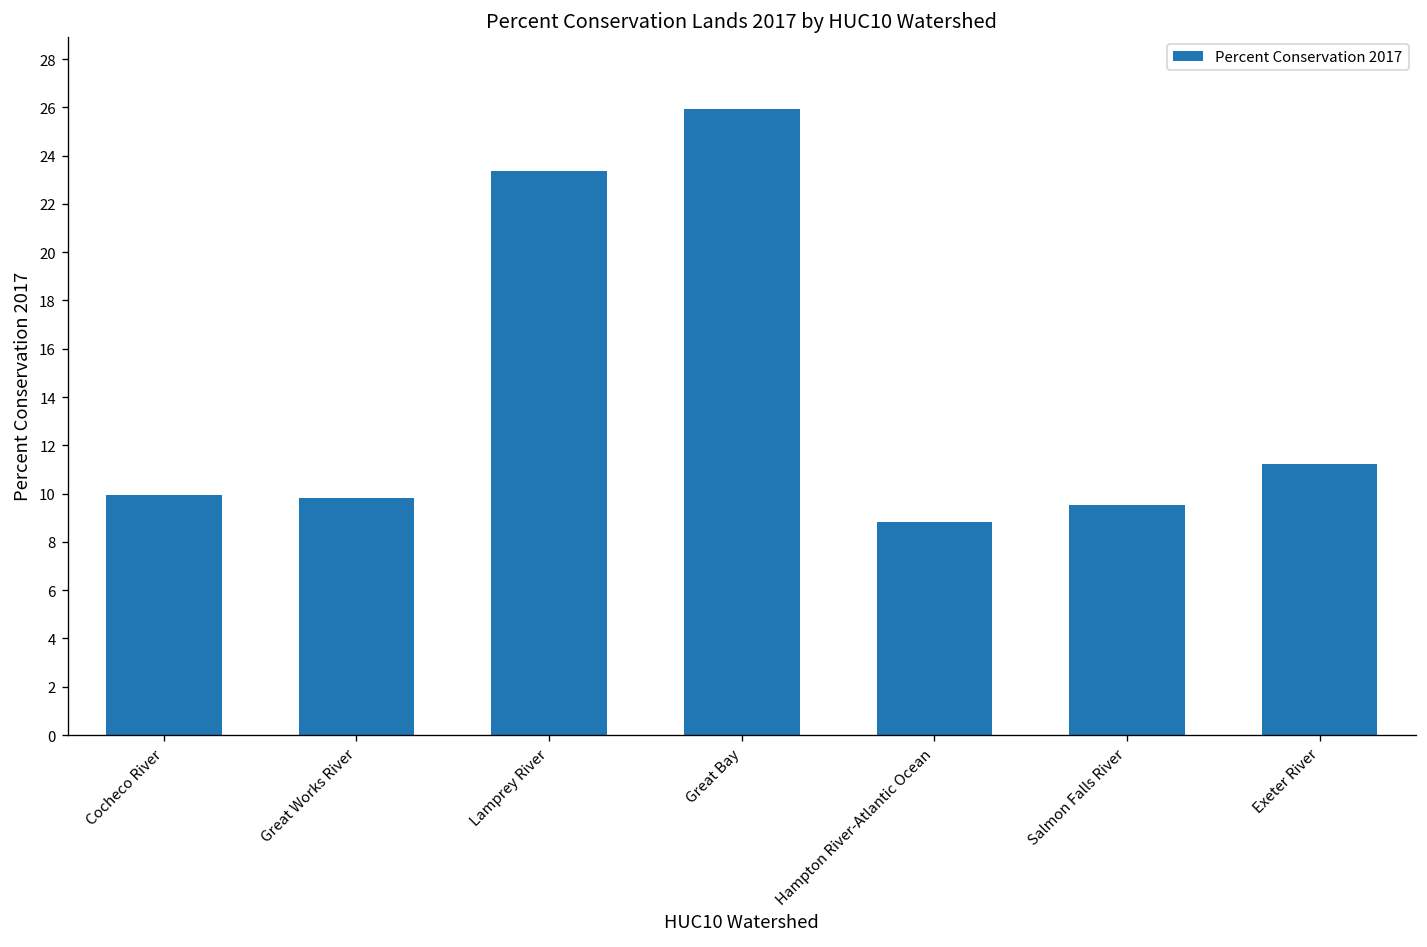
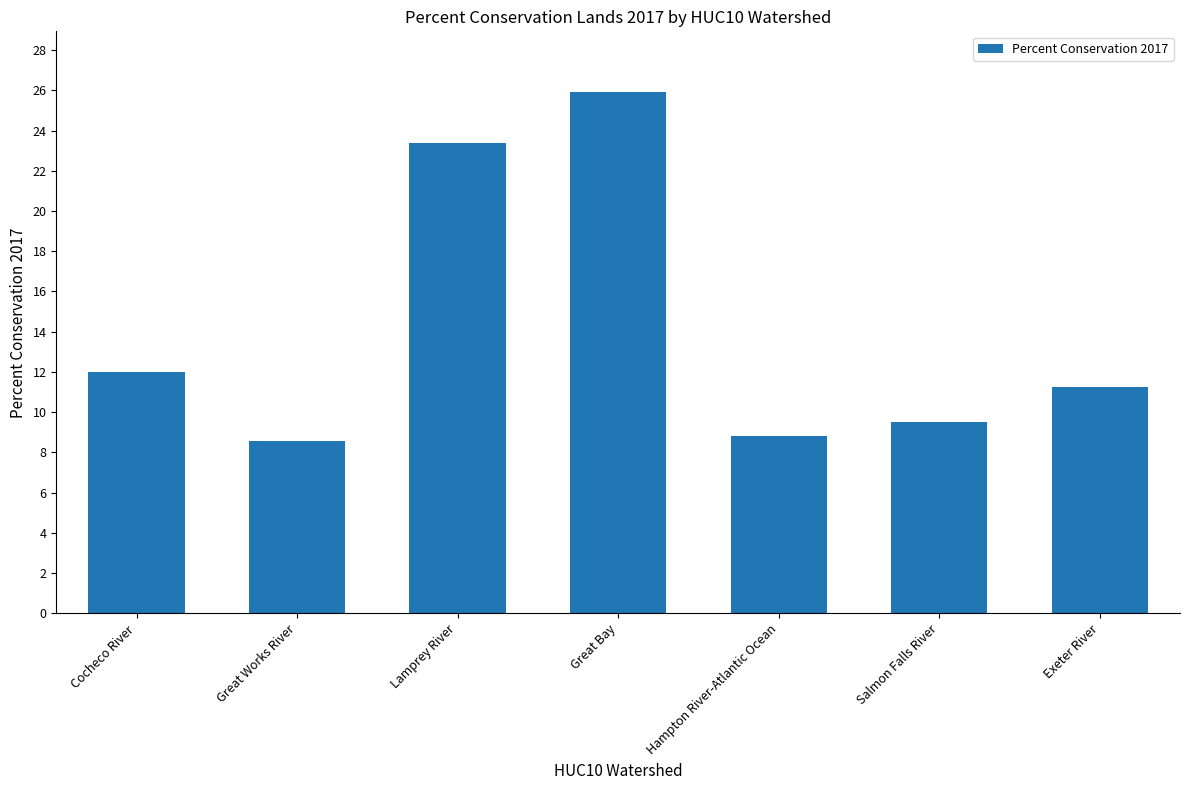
Cocheco River: 10.0 -> 12.0
Great Works River: 9.8 -> 8.6
